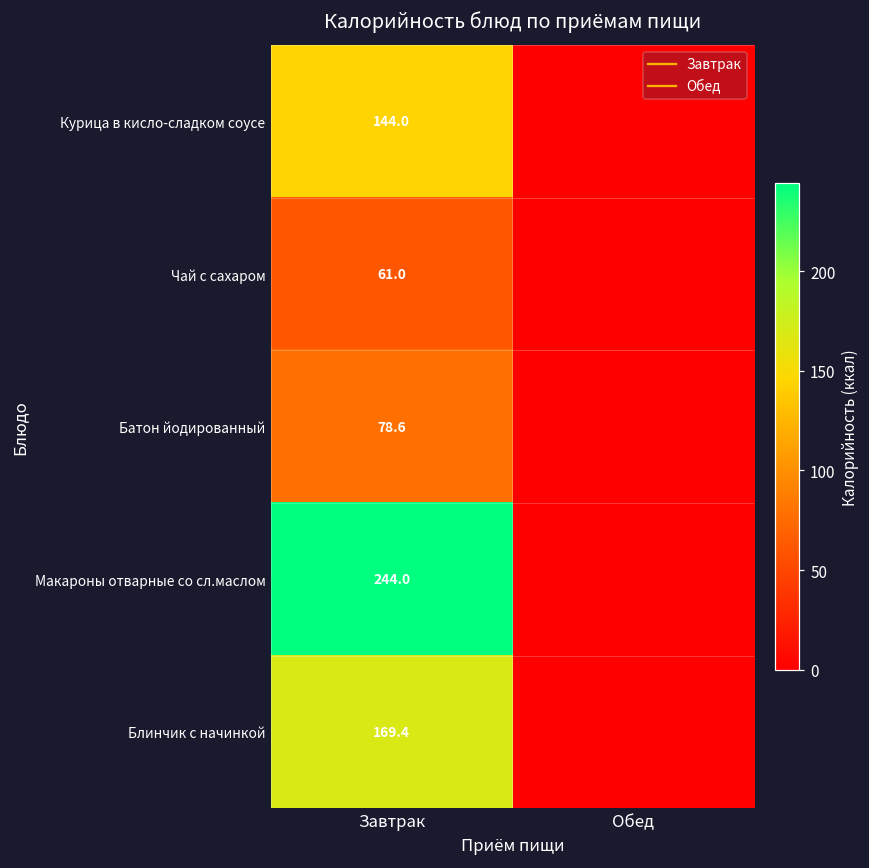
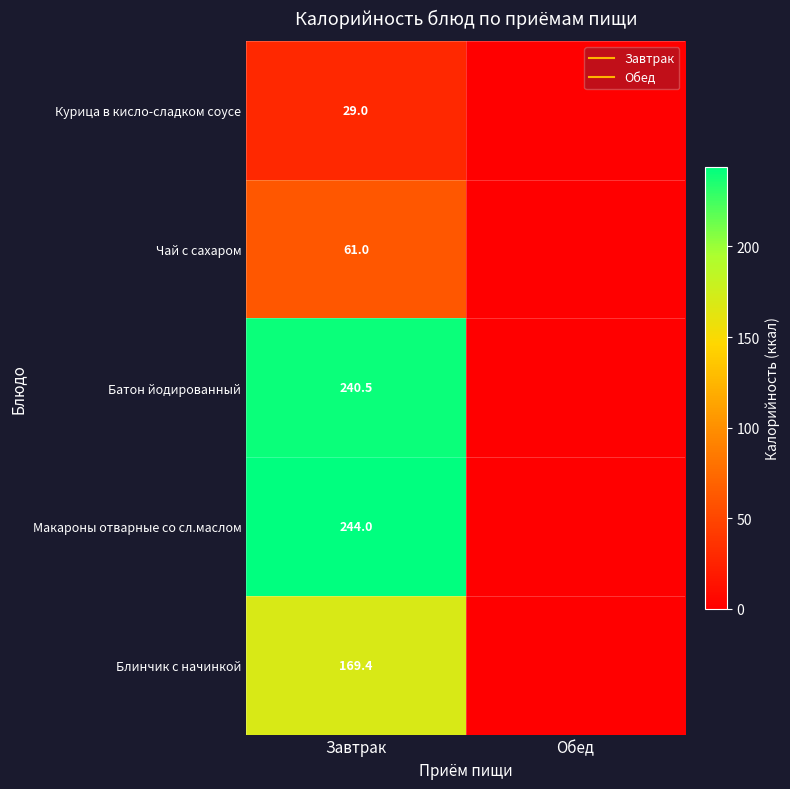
Курица в кисло-сладком соусе, Завтрак: 144.0 -> 29.0
Батон йодированный, Завтрак: 78.6 -> 240.5
